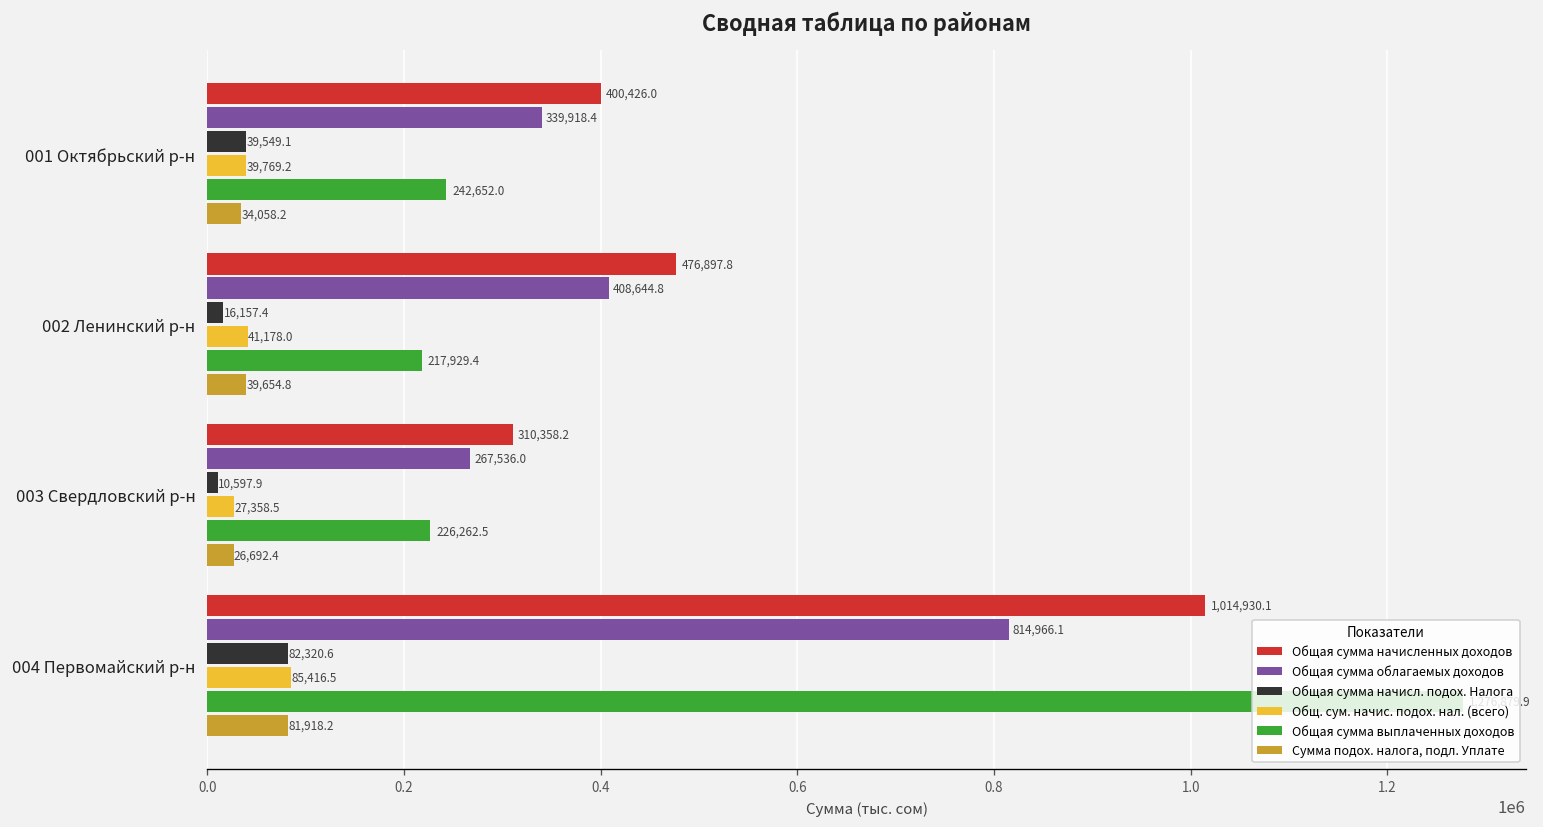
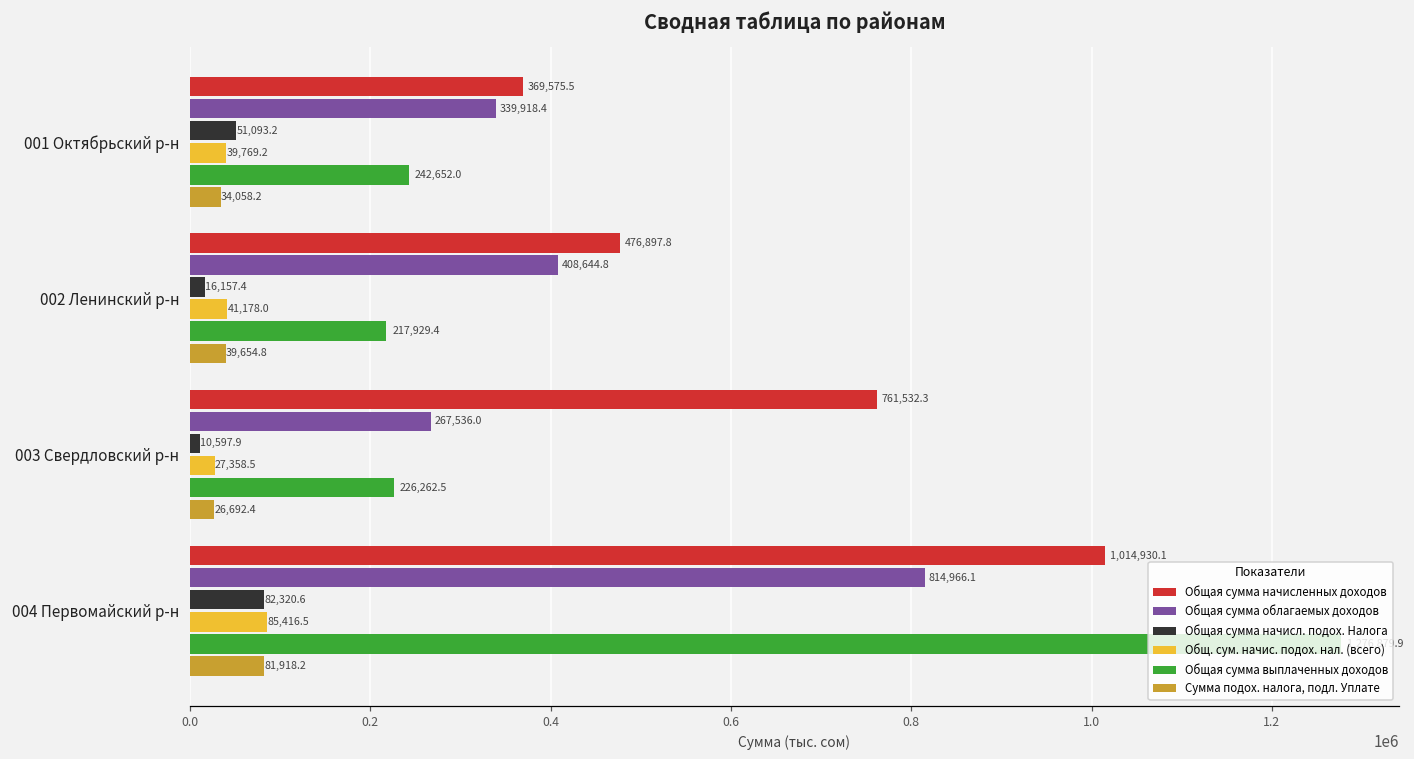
Общая сумма начисленных доходов, 001 Октябрьский р-н: 400,426.0 -> 369,575.5
Общая сумма начисл. подох. Налога, 001 Октябрьский р-н: 39,549.1 -> 51,093.2
Общая сумма начисленных доходов, 003 Свердловский р-н: 310,358.2 -> 761,532.3
